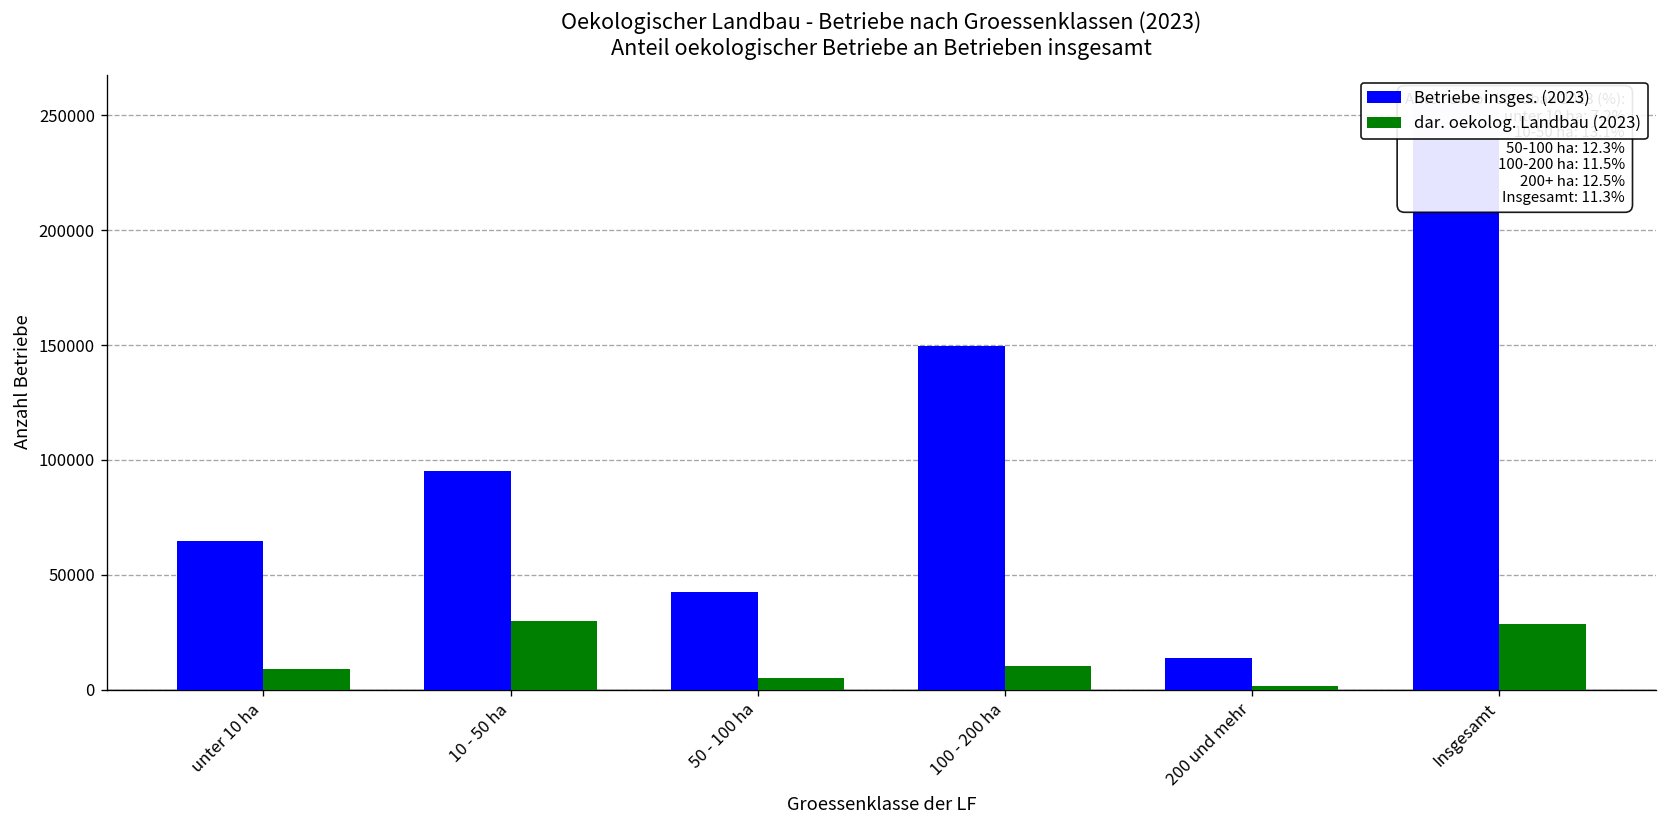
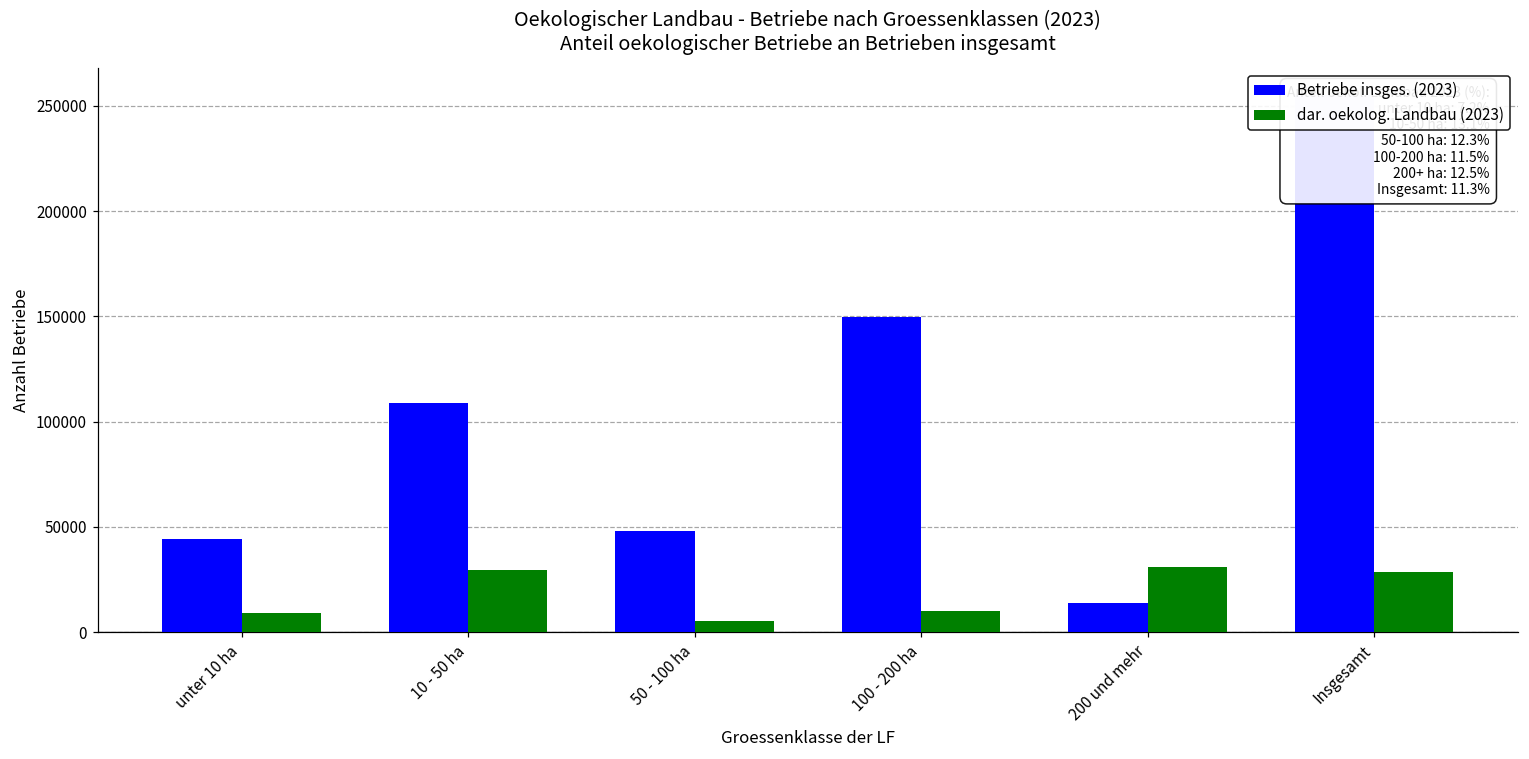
Betriebe insges. (2023), unter 10 ha: 65000 -> 44000
Betriebe insges. (2023), 10 - 50 ha: 95000 -> 109000
Betriebe insges. (2023), 50 - 100 ha: 43000 -> 48000
dar. oekolog. Landbau (2023), 200 und mehr: 2000 -> 31000
